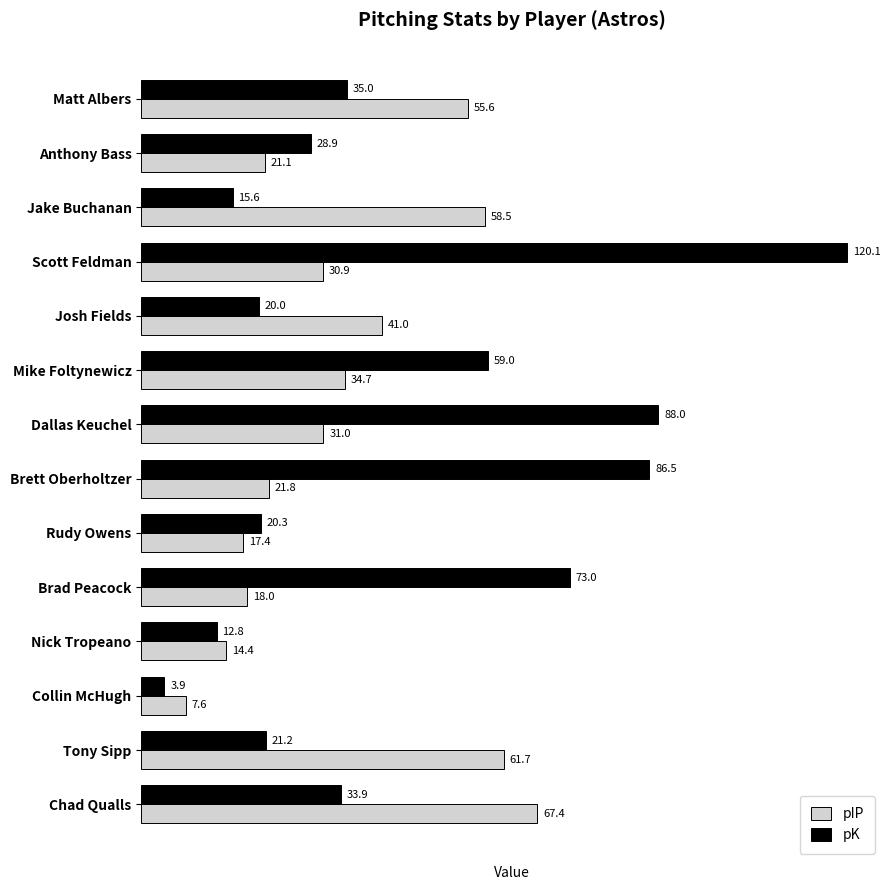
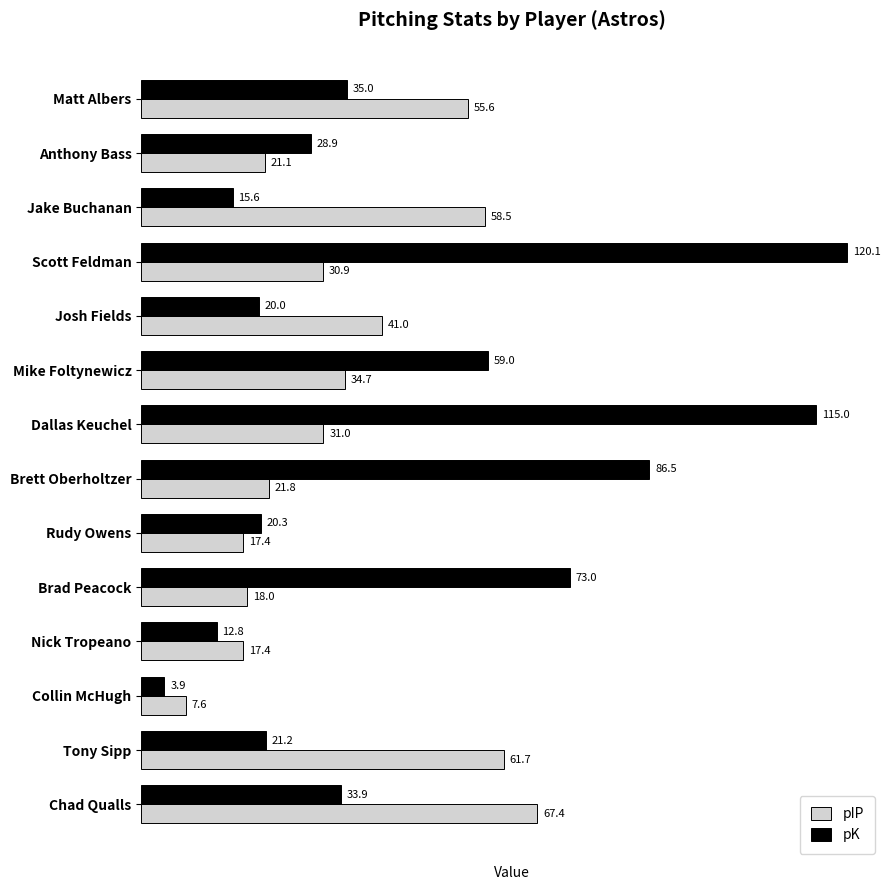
pK, Dallas Keuchel: 88.0 -> 115.0
pIP, Nick Tropeano: 14.4 -> 17.4
